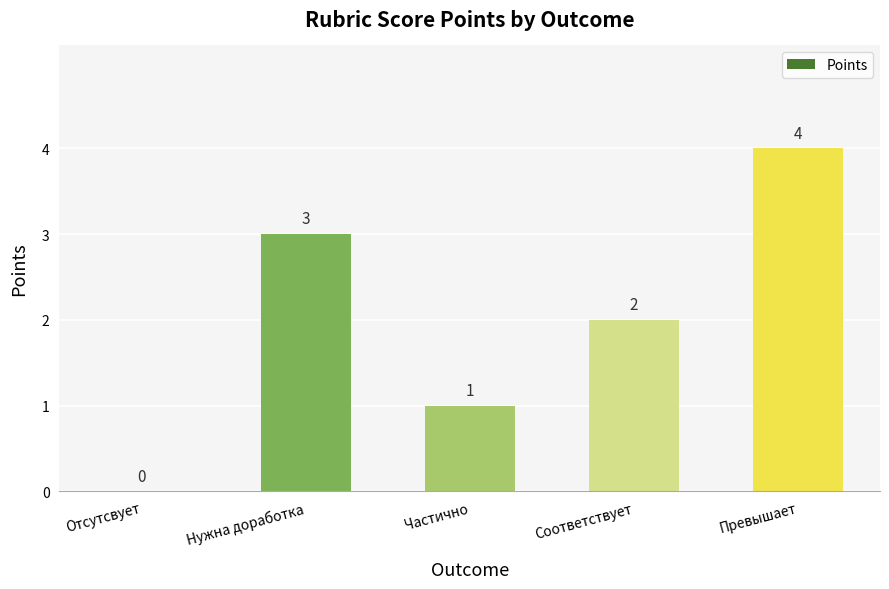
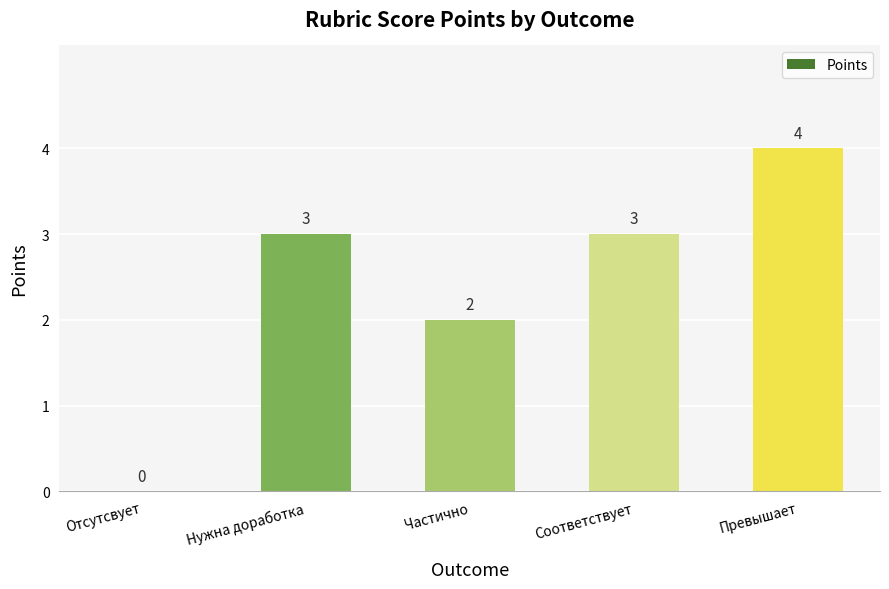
Частично: 1 -> 2
Соответствует: 2 -> 3
